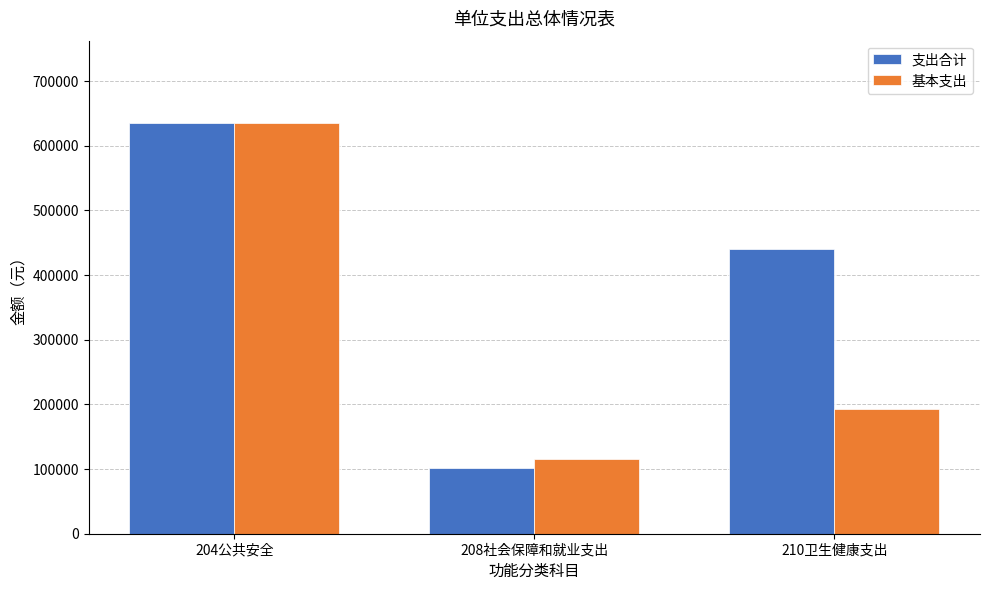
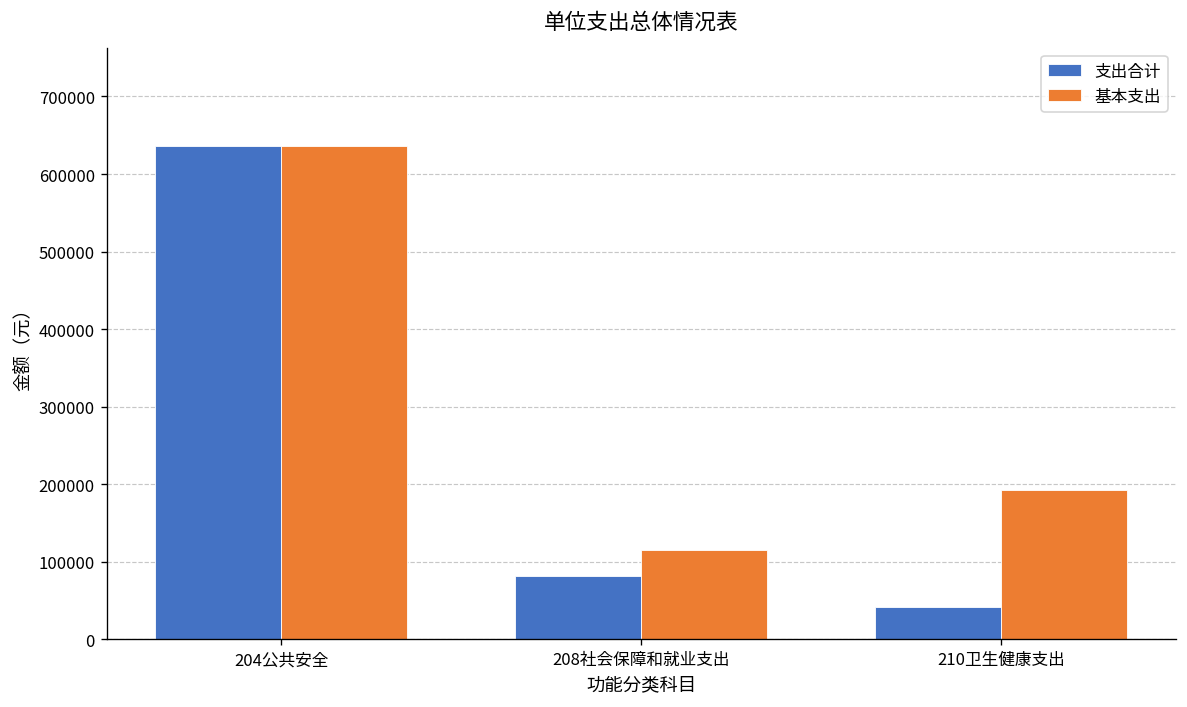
支出合计, 208社会保障和就业支出: 100000 -> 80000
支出合计, 210卫生健康支出: 440000 -> 40000
